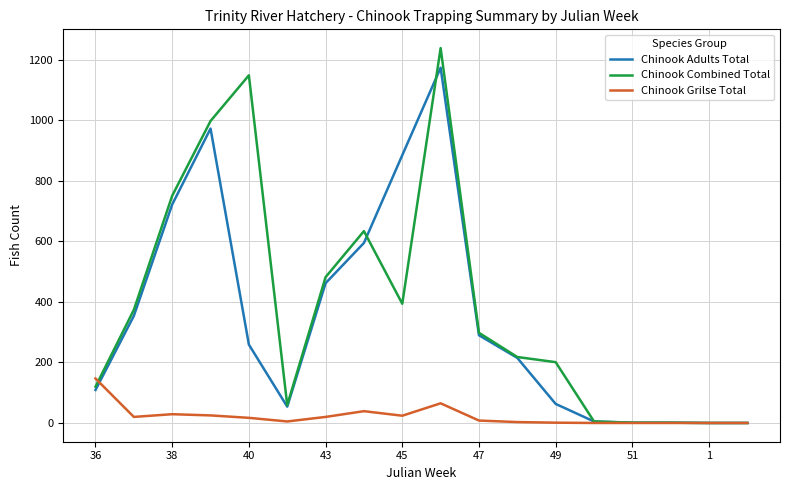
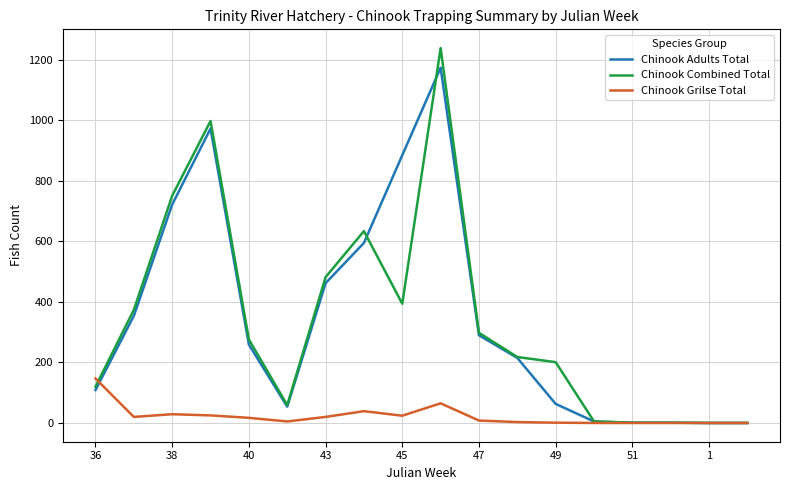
Chinook Combined Total, 40: 1150 -> 280
